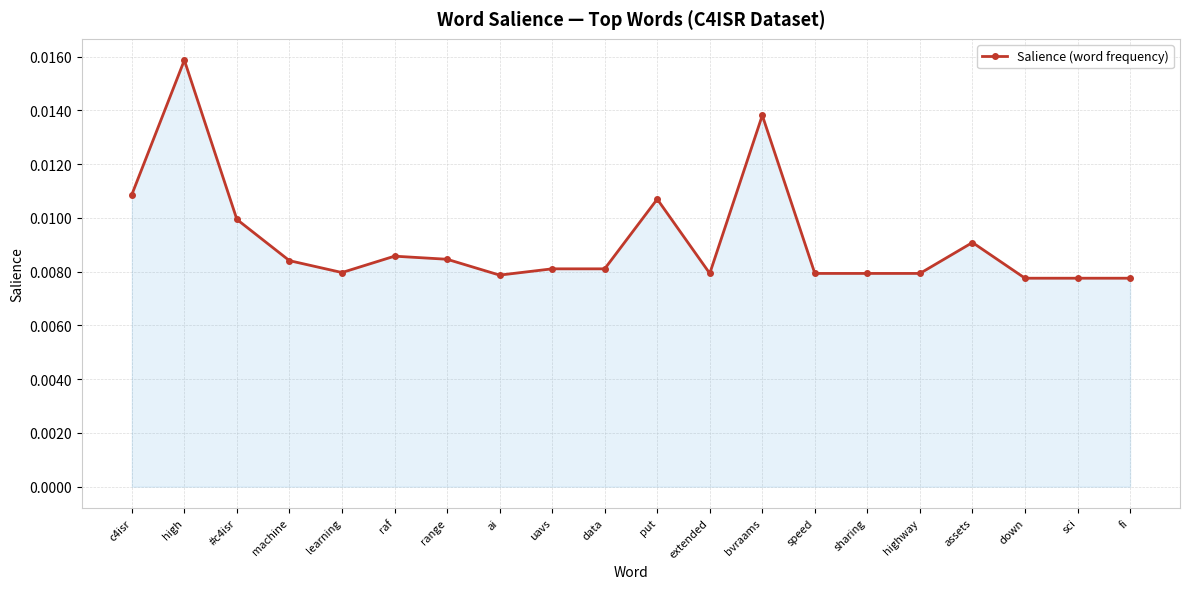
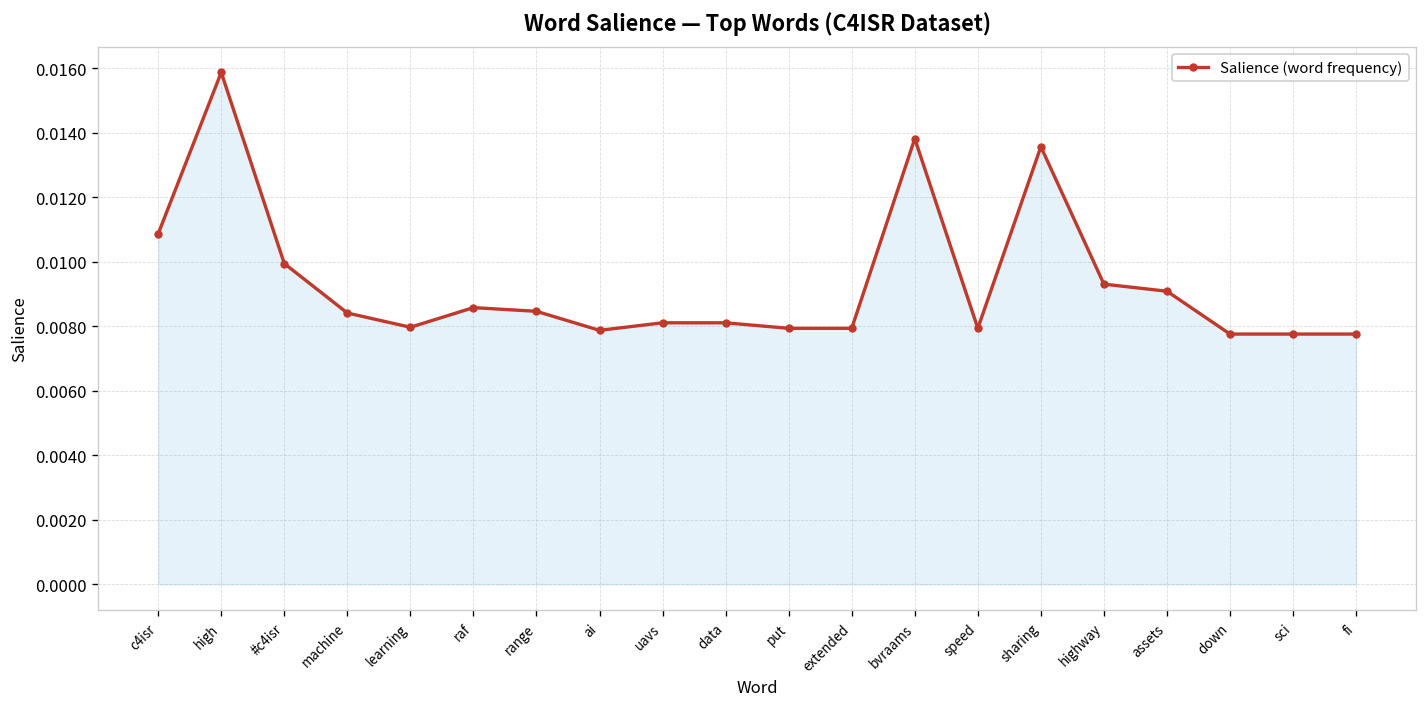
put: 0.0107 -> 0.0079
sharing: 0.0079 -> 0.0136
highway: 0.0079 -> 0.0093
